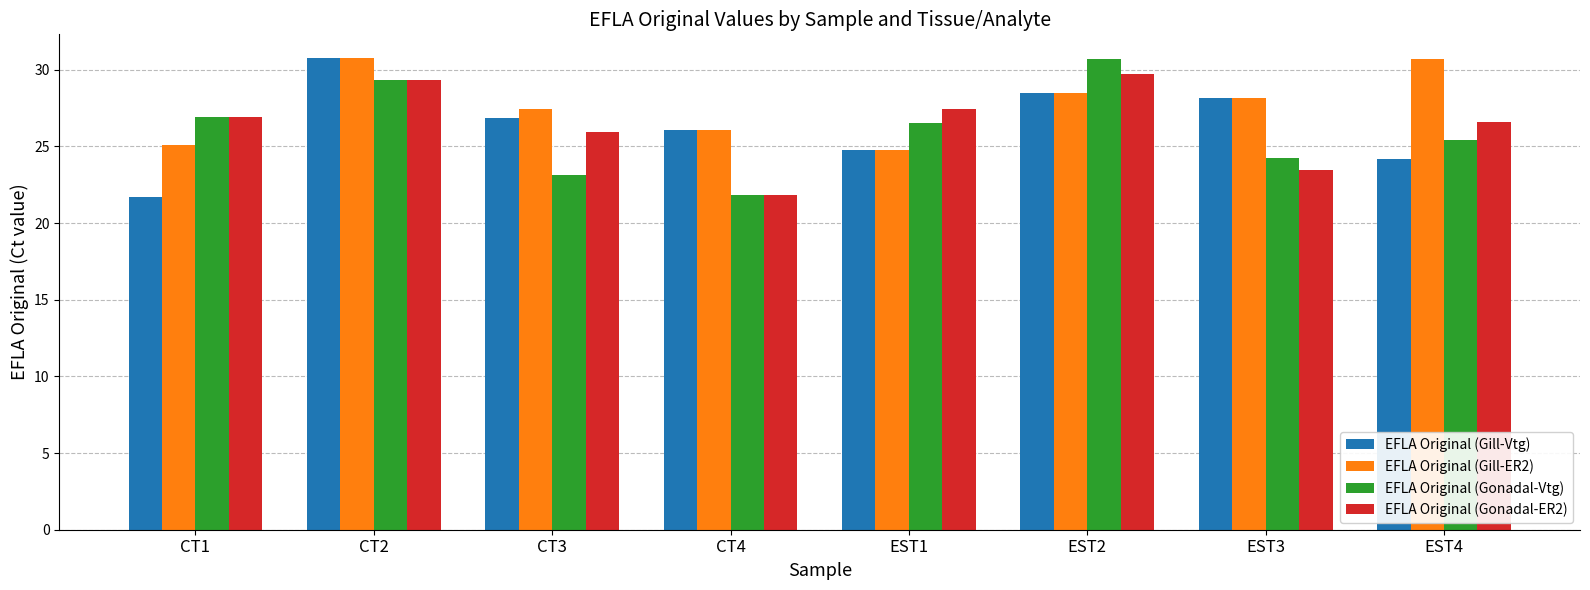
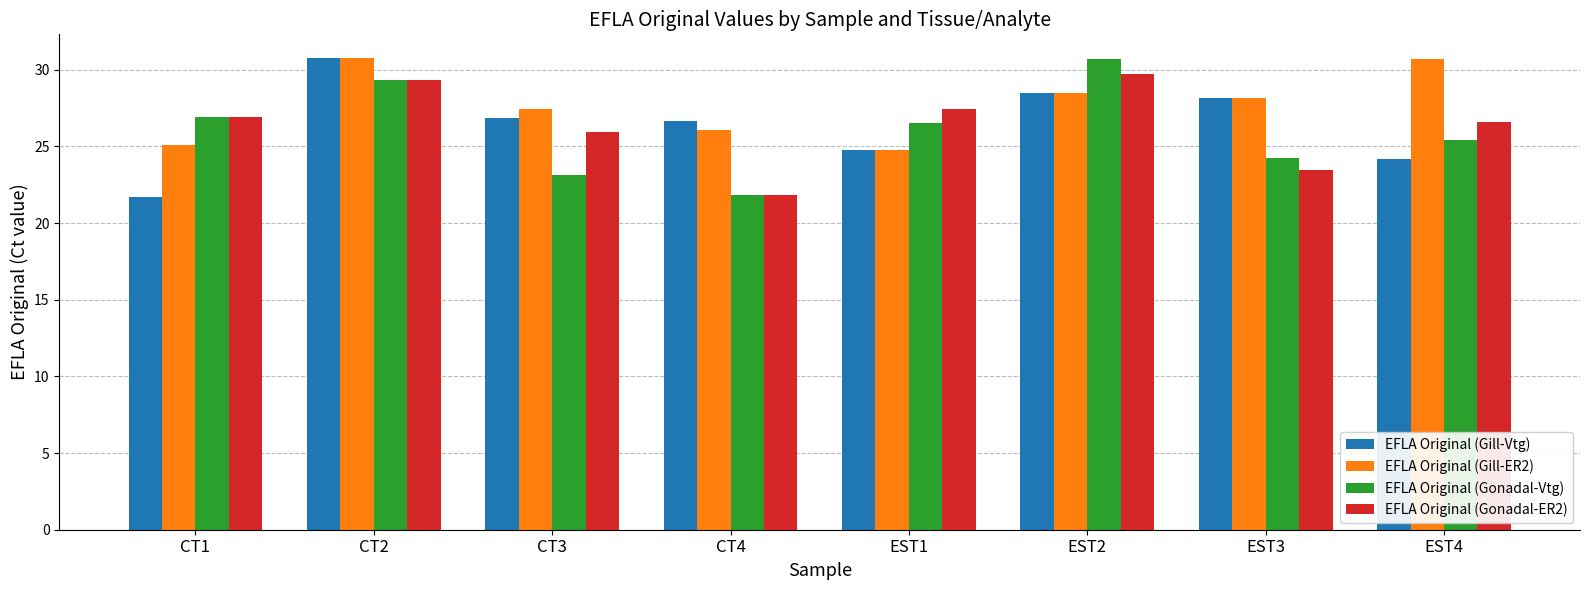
EFLA Original (Gill-Vtg), CT4: 26.1 -> 26.7
